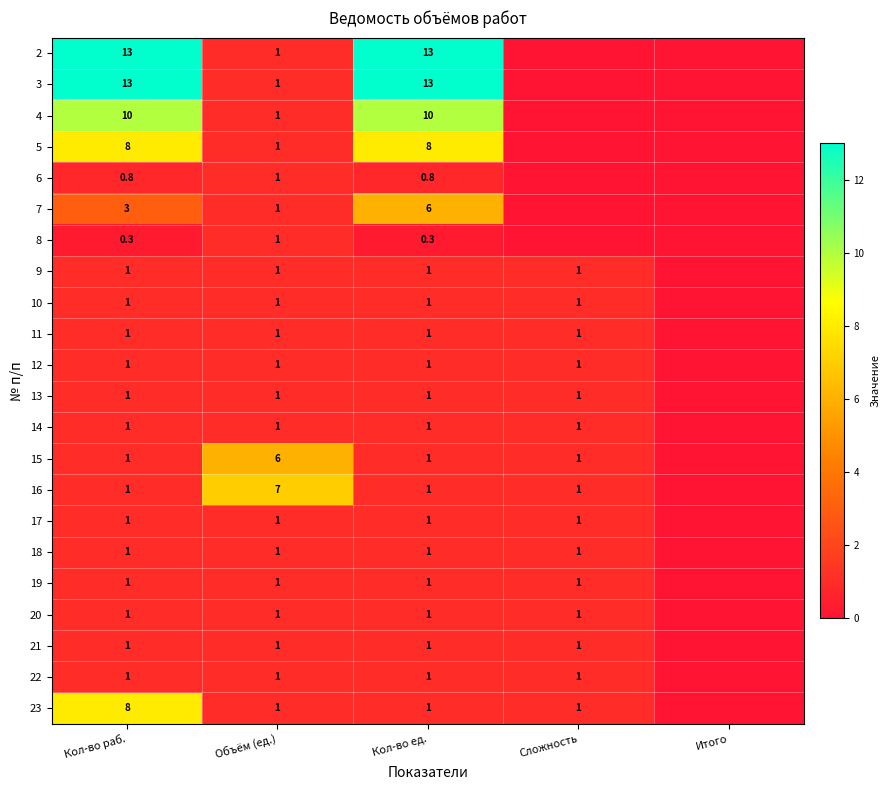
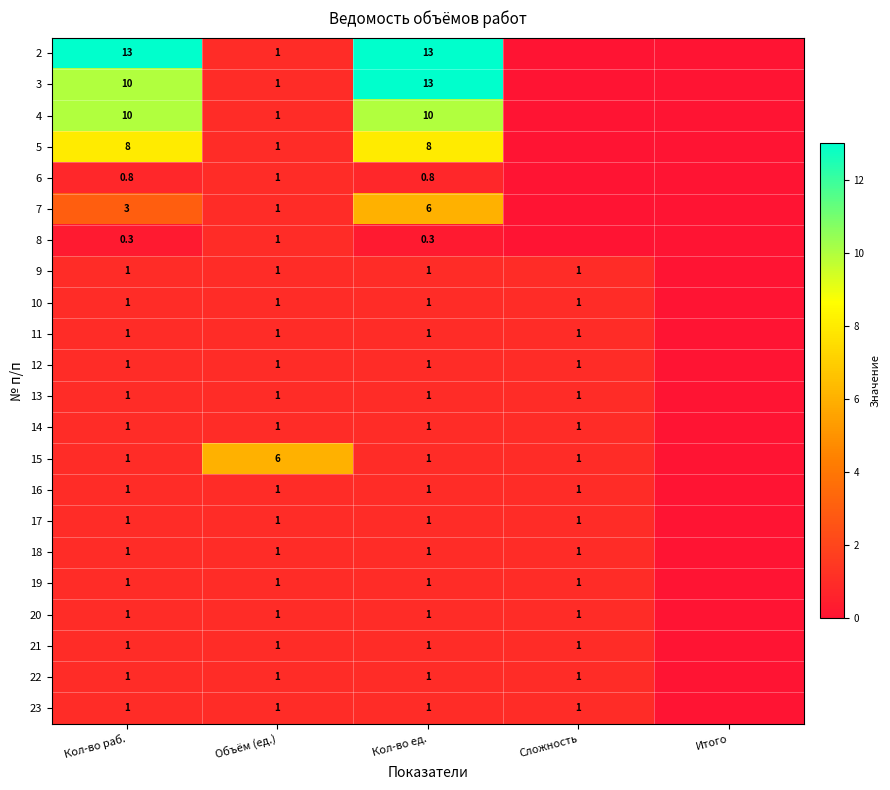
3, Кол-во раб.: 13 -> 10
16, Объём (ед.): 7 -> 1
23, Кол-во раб.: 8 -> 1
